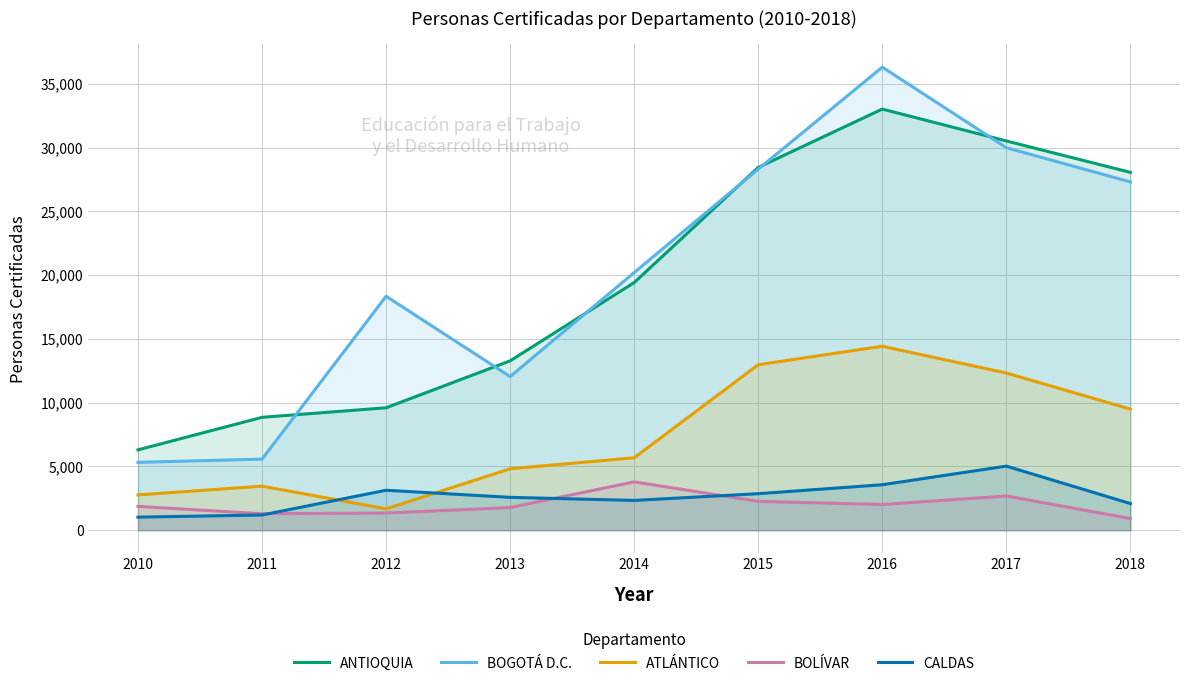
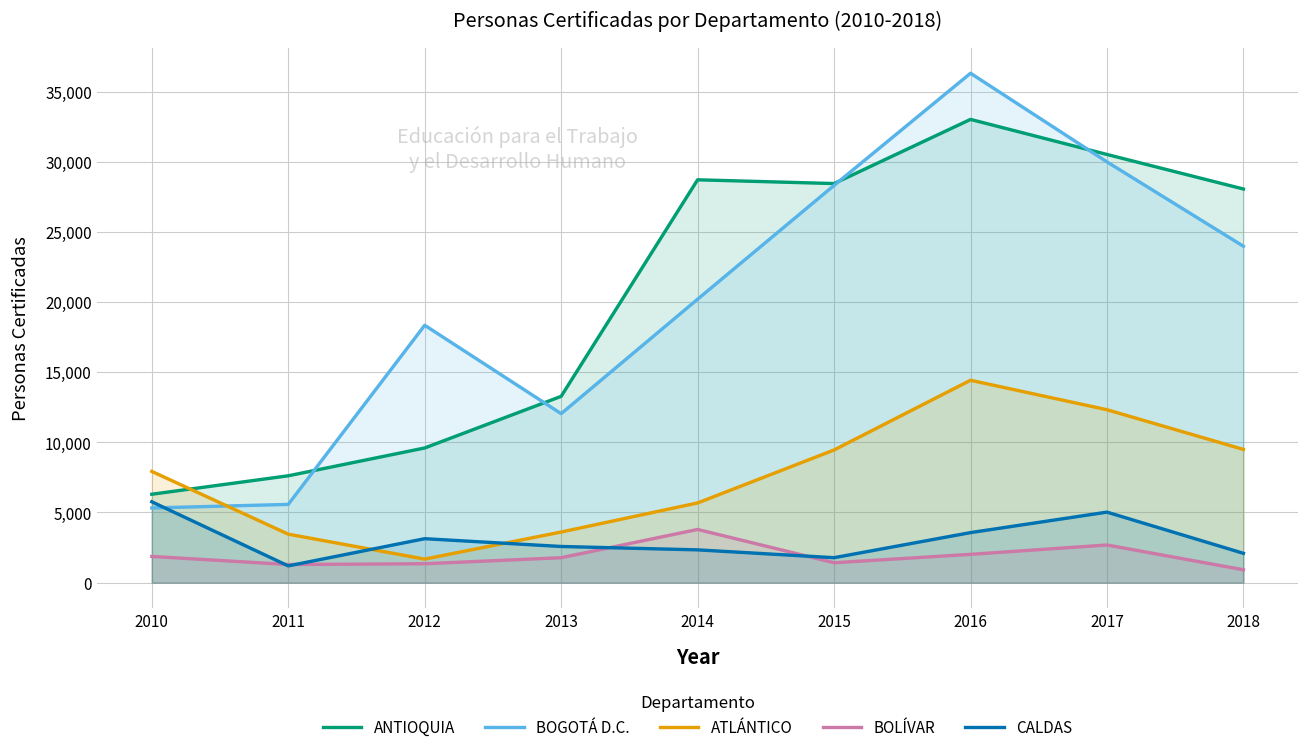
ATLÁNTICO, 2010: 2,800 -> 7,900
CALDAS, 2010: 1,000 -> 5,800
ANTIOQUIA, 2011: 8,900 -> 7,600
ATLÁNTICO, 2013: 4,800 -> 3,600
ANTIOQUIA, 2014: 19,400 -> 28,700
ATLÁNTICO, 2015: 13,000 -> 9,500
BOLÍVAR, 2015: 2,300 -> 1,400
CALDAS, 2015: 2,900 -> 1,800
BOGOTÁ D.C., 2018: 27,300 -> 24,000
